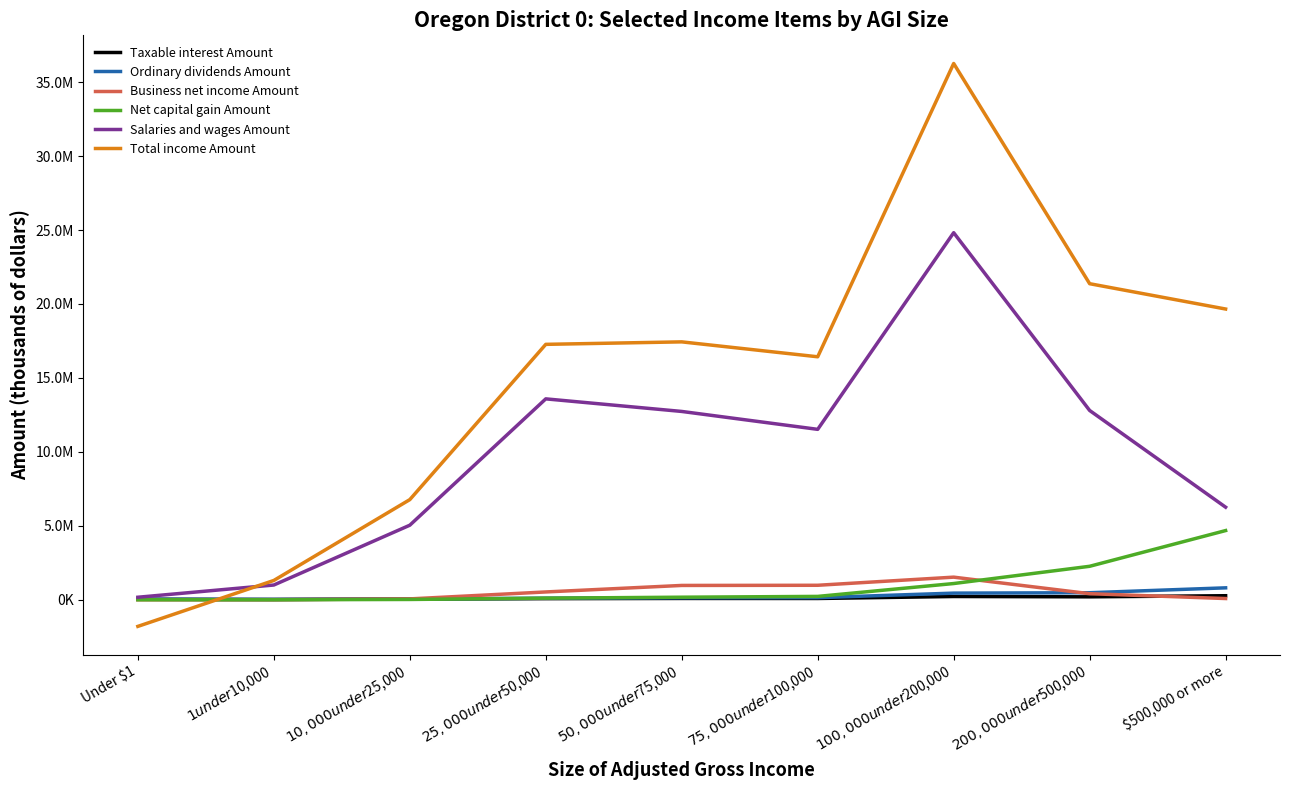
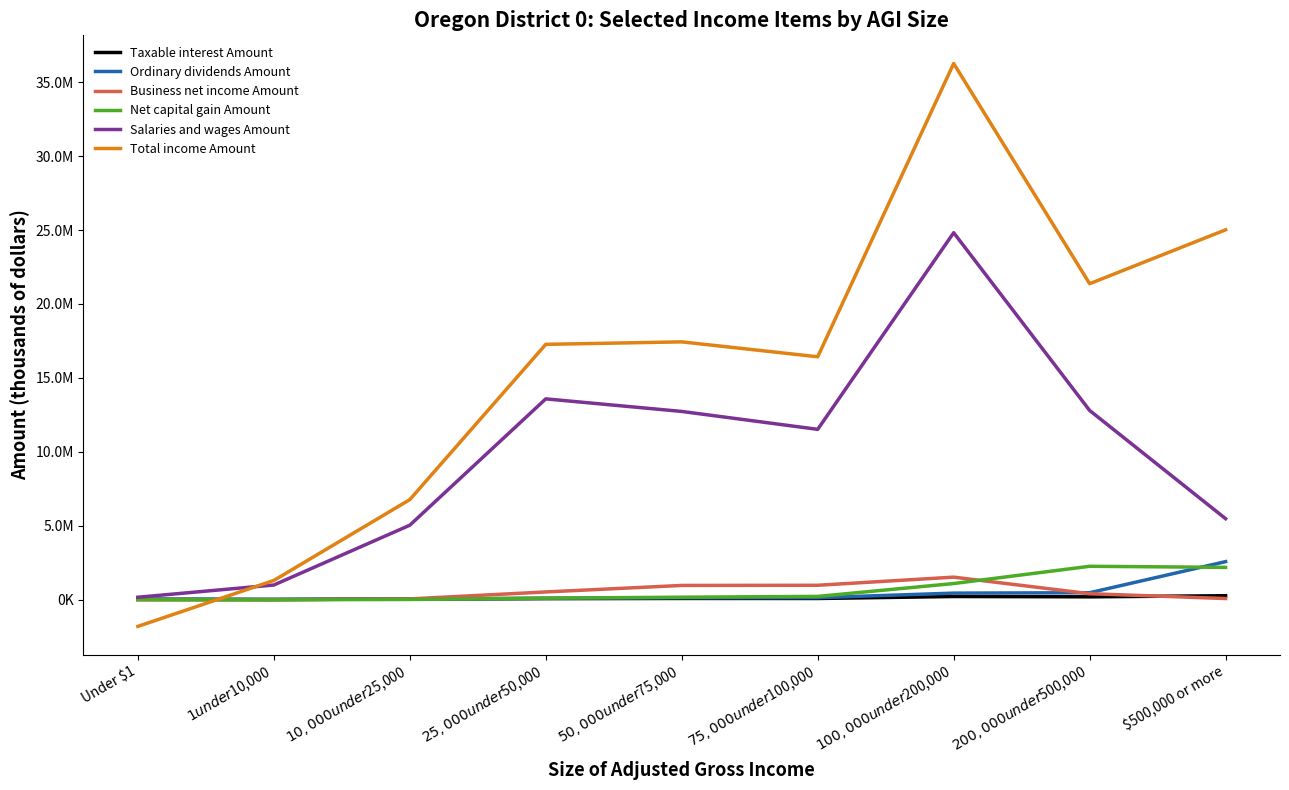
Ordinary dividends Amount, $500,000 or more: 800000 -> 2600000
Net capital gain Amount, $500,000 or more: 4700000 -> 2200000
Salaries and wages Amount, $500,000 or more: 6300000 -> 5500000
Total income Amount, $500,000 or more: 19700000 -> 25000000
